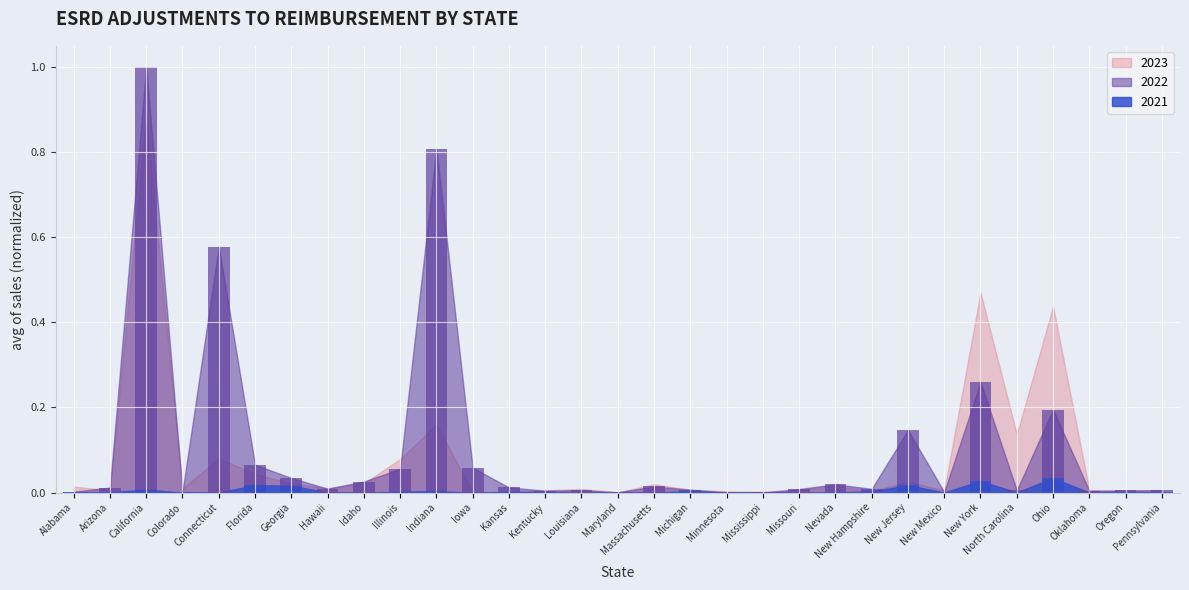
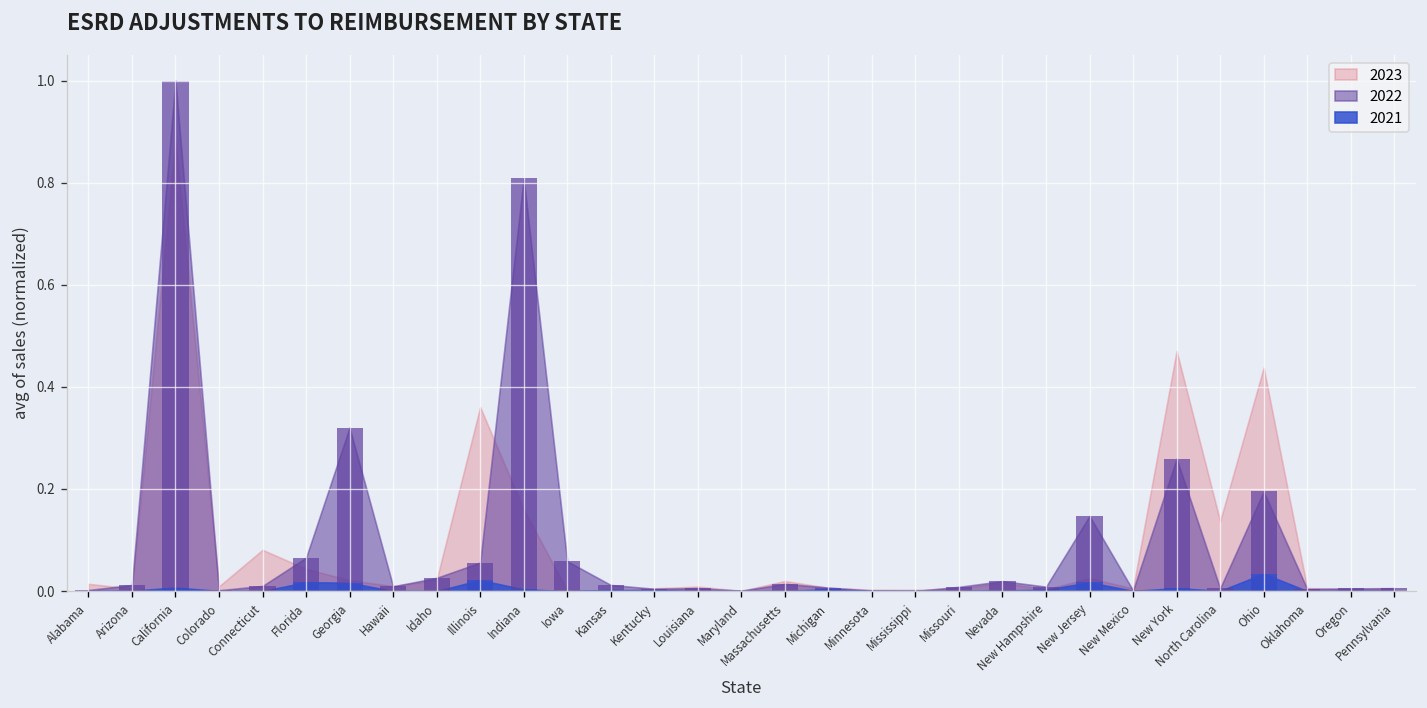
2022, Connecticut: 0.58 -> 0.01
2022, Georgia: 0.03 -> 0.32
2023, Illinois: 0.08 -> 0.36
2021, Illinois: 0.00 -> 0.02
2021, New York: 0.03 -> 0.01
